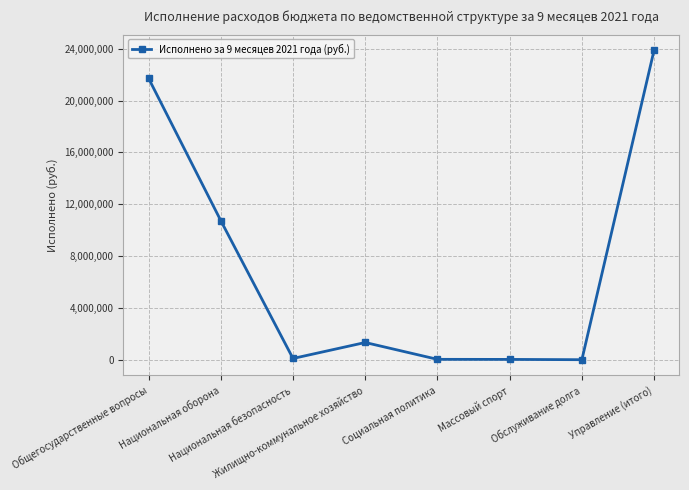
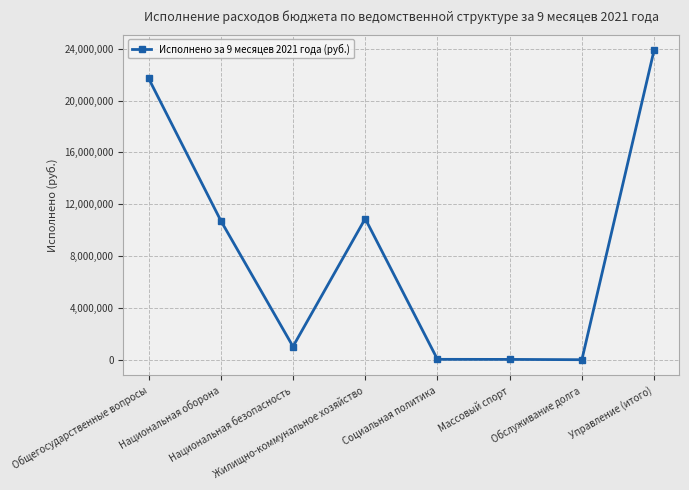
Национальная безопасность: 100,000 -> 1,000,000
Жилищно-коммунальное хозяйство: 1,300,000 -> 10,900,000
